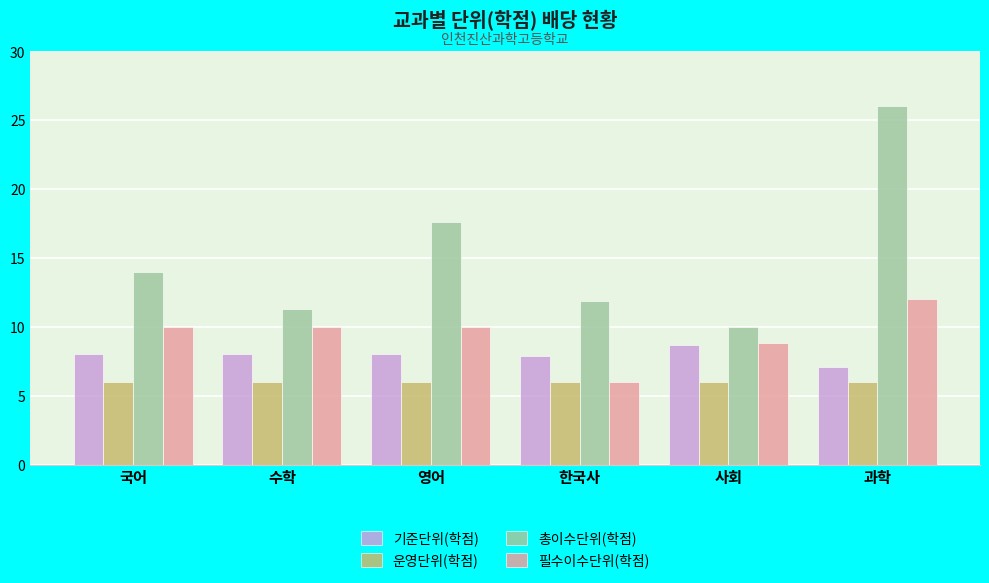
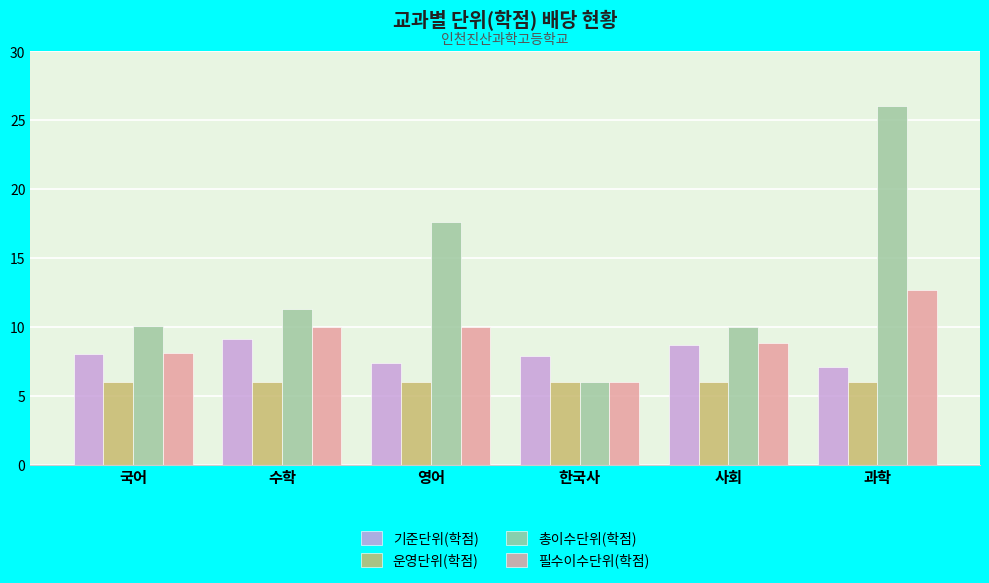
총이수단위(학점), 국어: 14.0 -> 10.1
필수이수단위(학점), 국어: 10.0 -> 8.1
기준단위(학점), 수학: 8.0 -> 9.1
기준단위(학점), 영어: 8.0 -> 7.4
총이수단위(학점), 한국사: 11.9 -> 6.0
필수이수단위(학점), 과학: 12.0 -> 12.7
